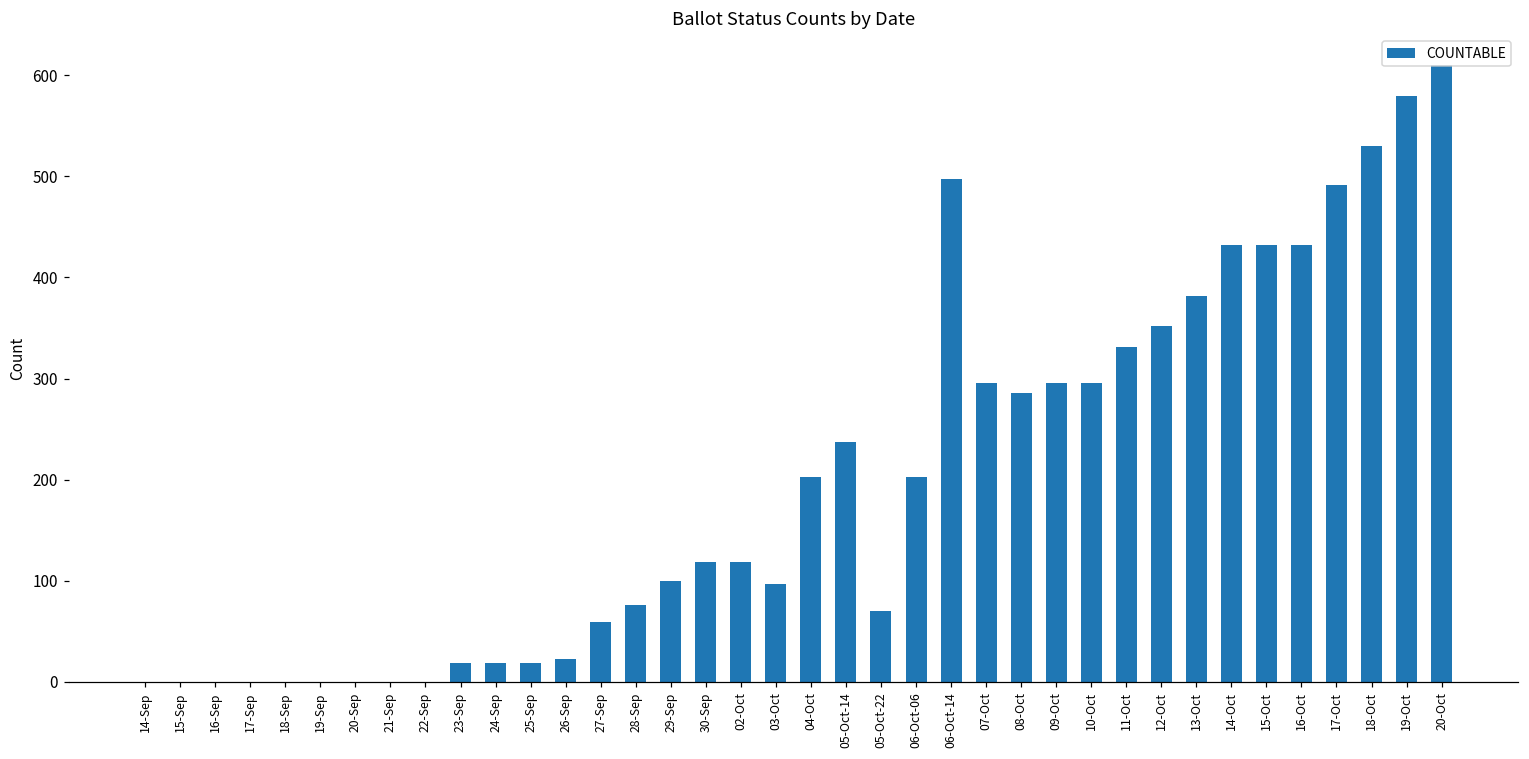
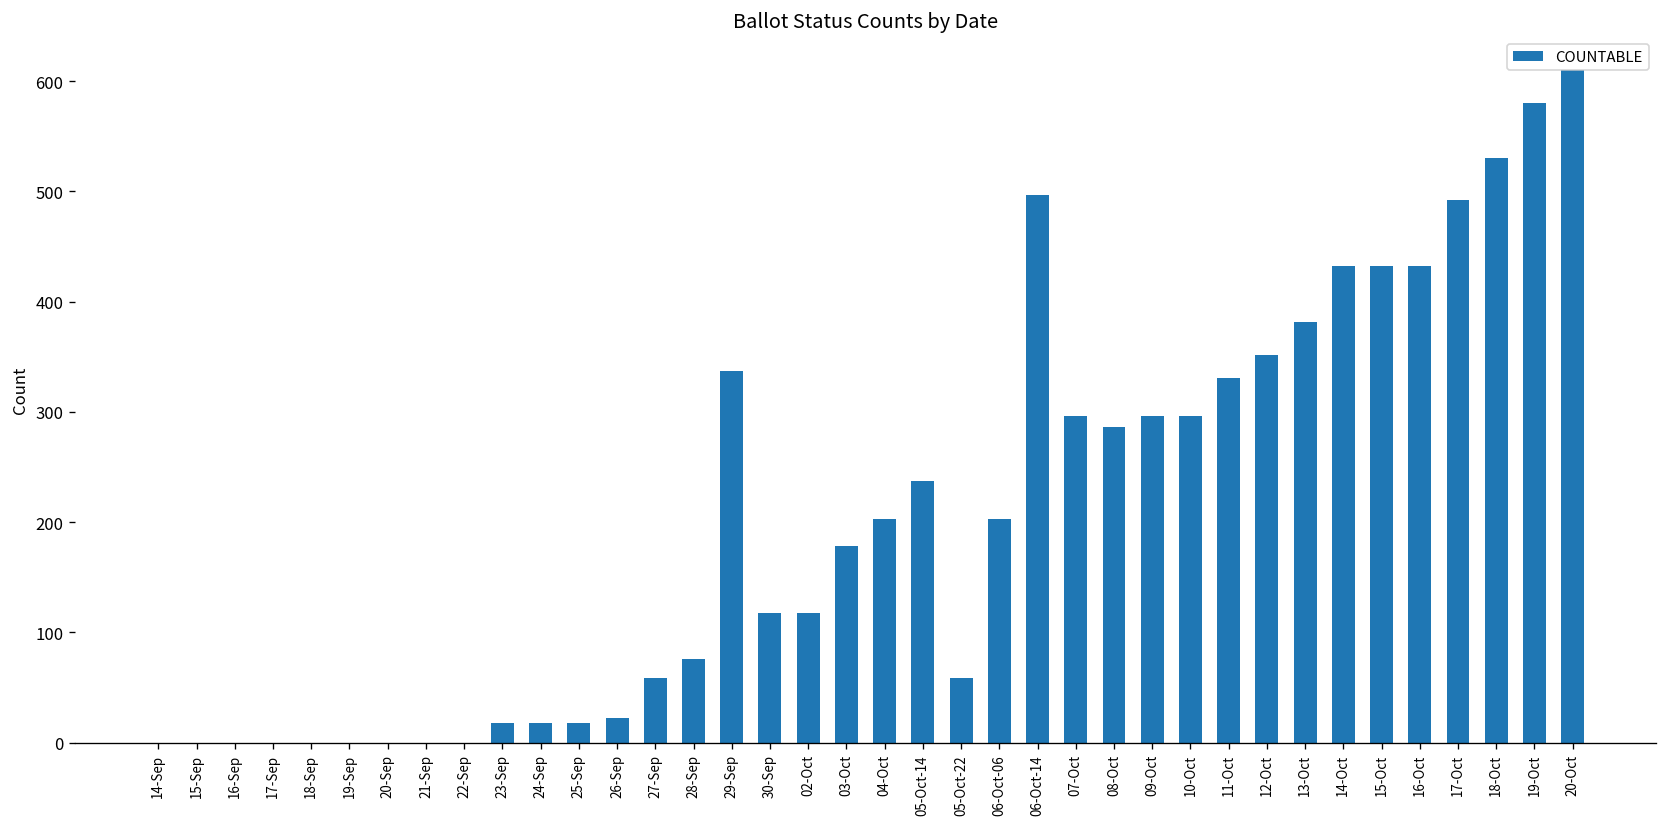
29-Sep: 100 -> 340
03-Oct: 100 -> 180
05-Oct-22: 70 -> 60
